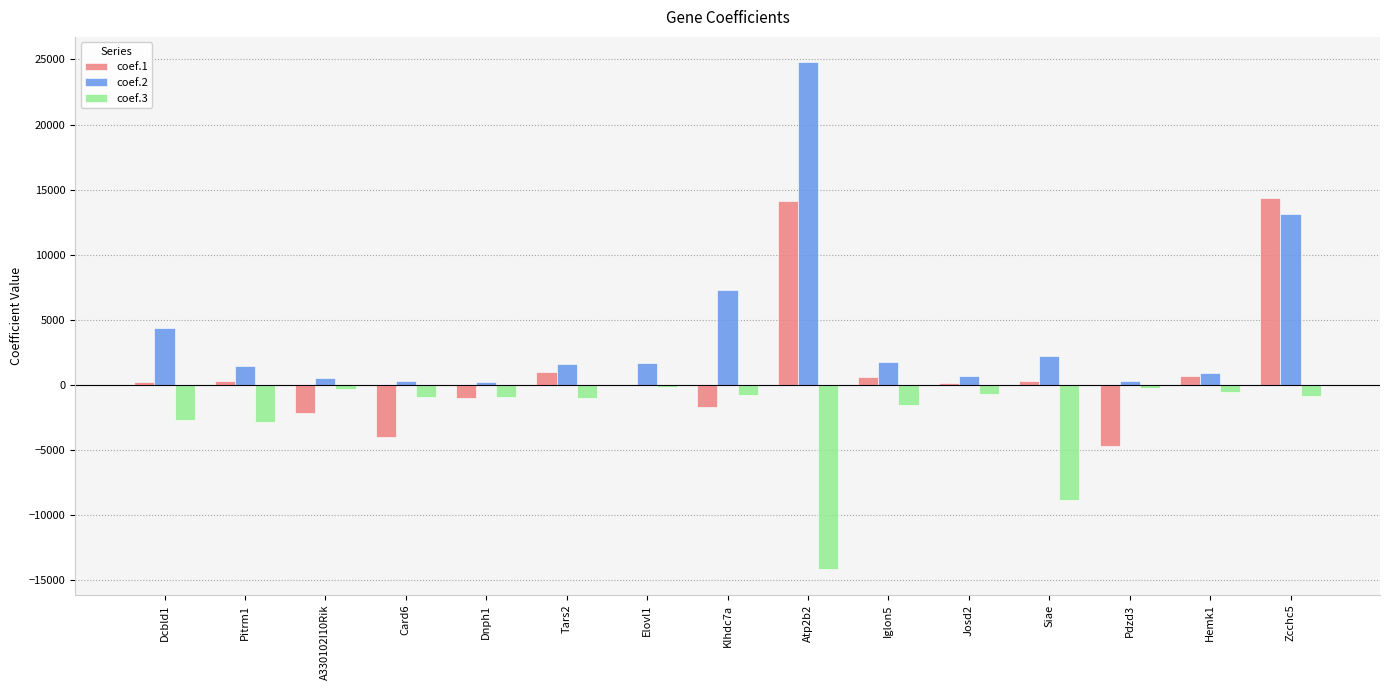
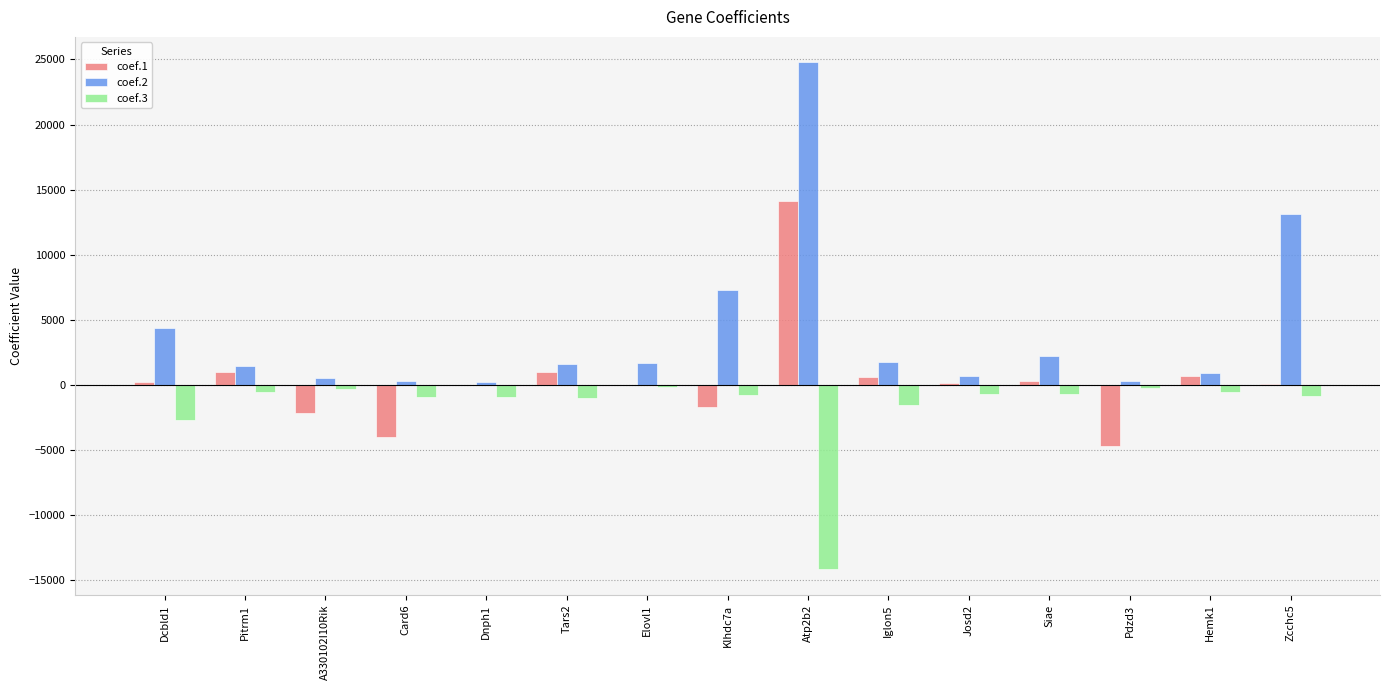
coef.1, Pitrm1: 300 -> 1000
coef.3, Pitrm1: -2900 -> -500
coef.1, Dnph1: -1000 -> 0
coef.3, Siae: -8800 -> -700
coef.1, Zcchc5: 14400 -> 100
